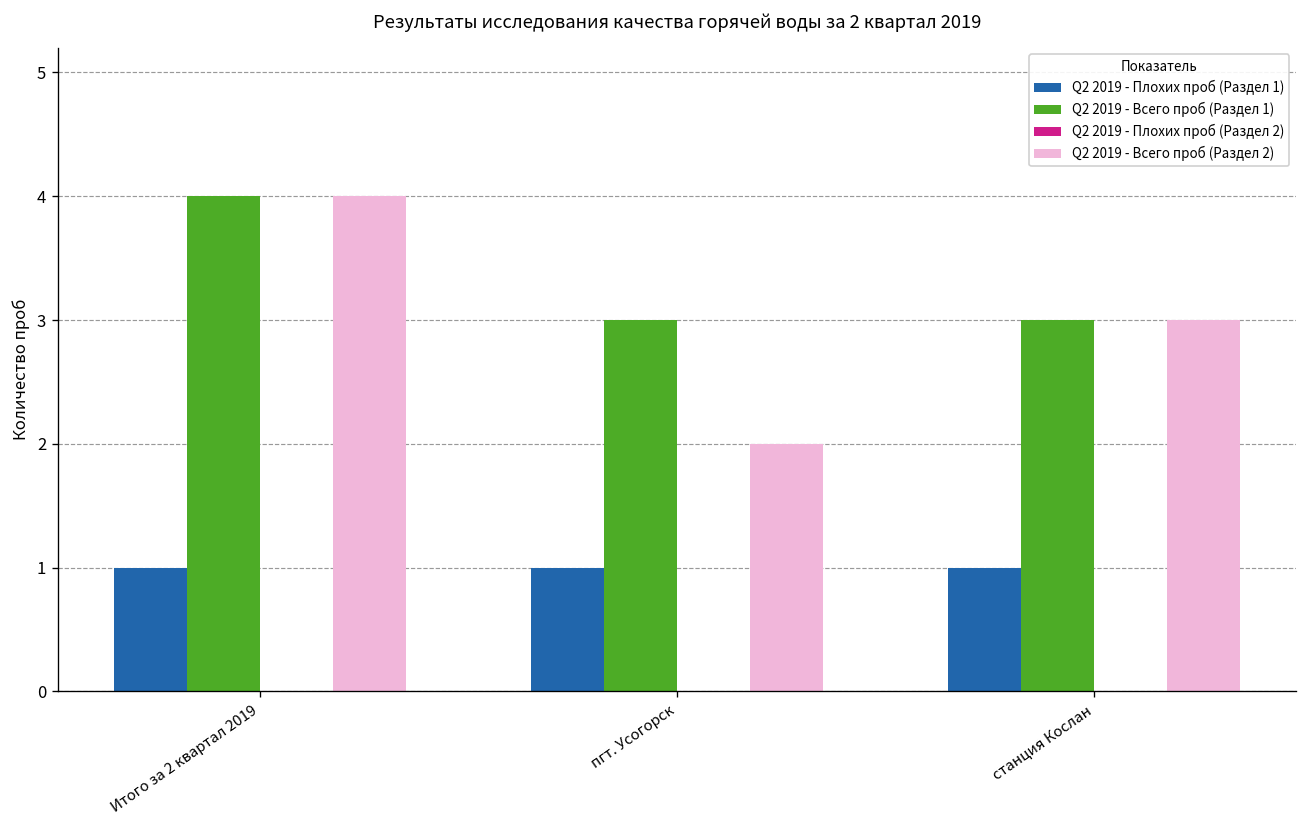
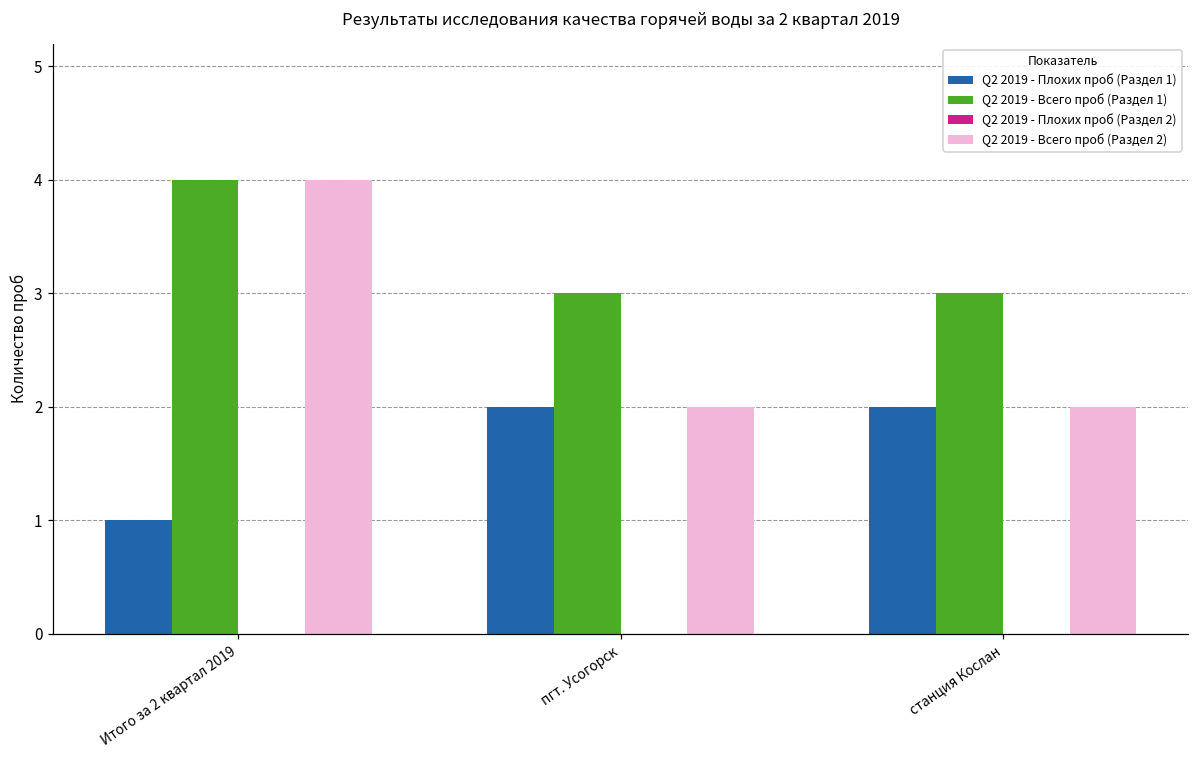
Q2 2019 - Плохих проб (Раздел 1), пгт. Усогорск: 1 -> 2
Q2 2019 - Плохих проб (Раздел 1), станция Кослан: 1 -> 2
Q2 2019 - Всего проб (Раздел 2), станция Кослан: 3 -> 2
